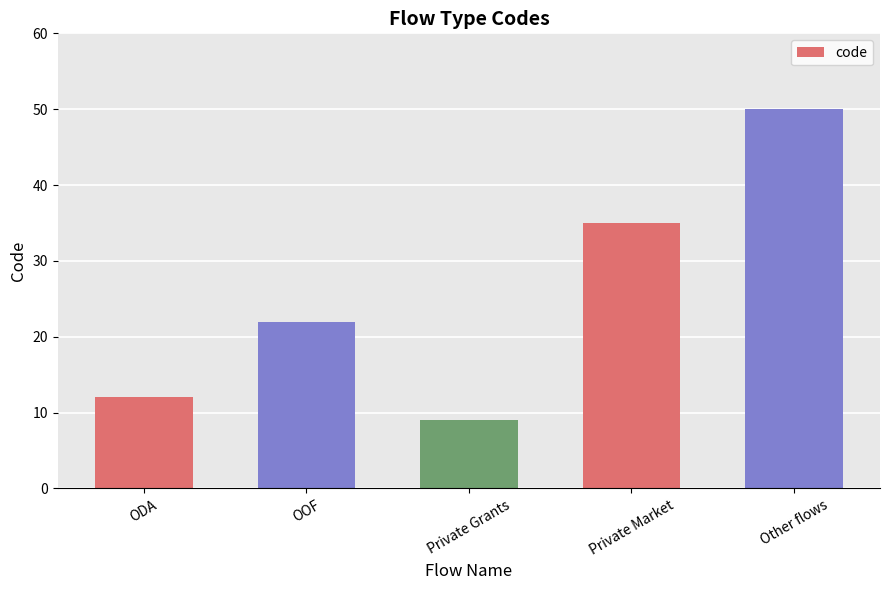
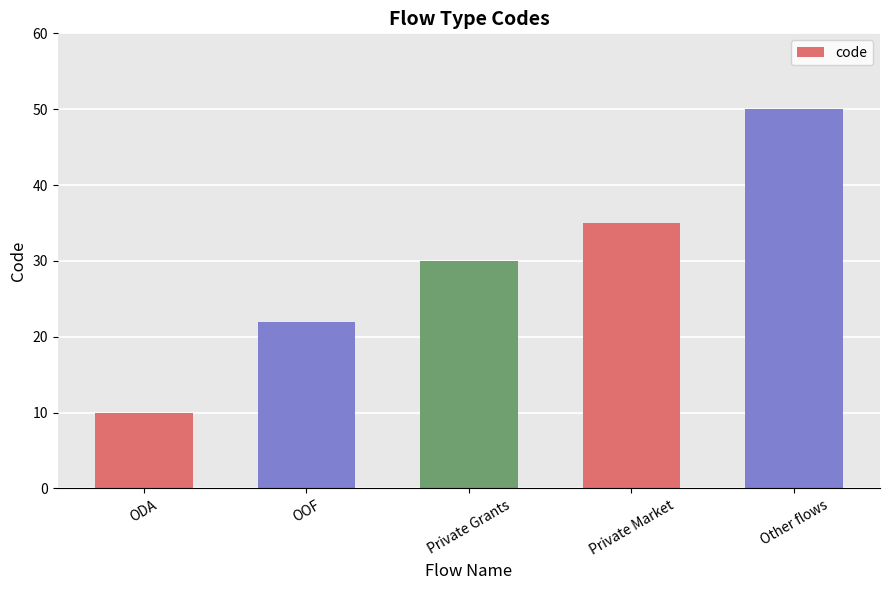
ODA: 12 -> 10
Private Grants: 9 -> 30
